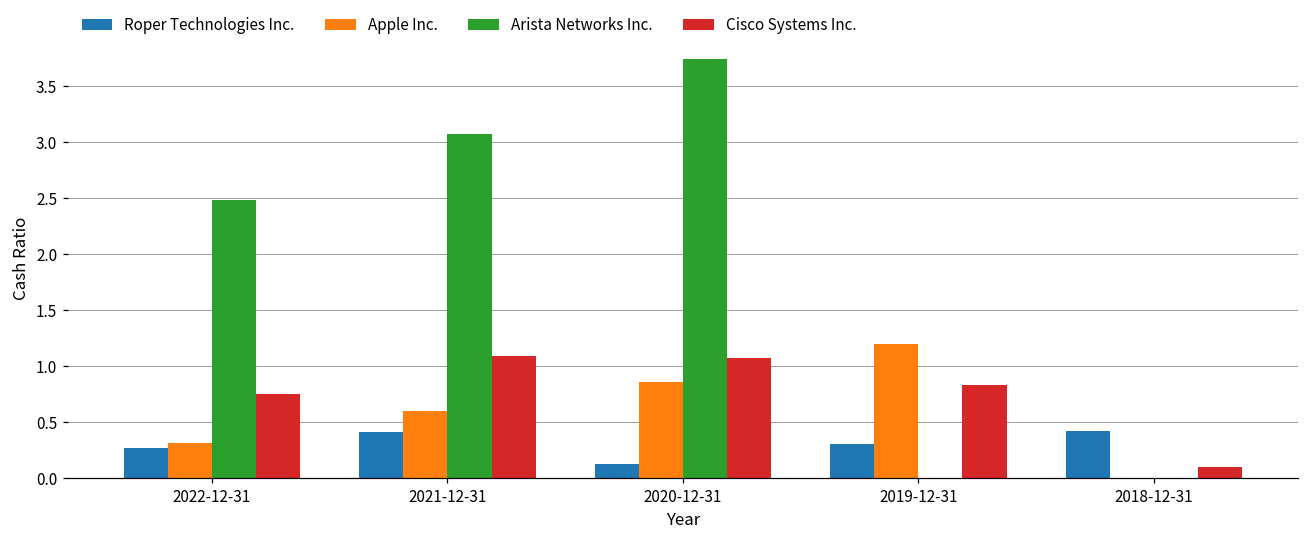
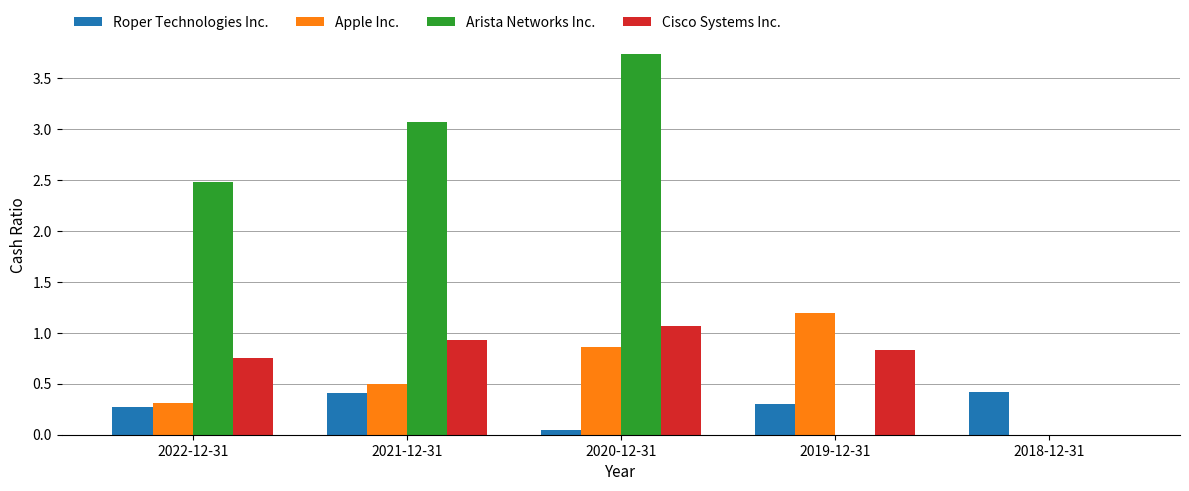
Apple Inc., 2021-12-31: 0.6 -> 0.5
Cisco Systems Inc., 2021-12-31: 1.09 -> 0.93
Roper Technologies Inc., 2020-12-31: 0.13 -> 0.05
Cisco Systems Inc., 2018-12-31: 0.1 -> 0.0
